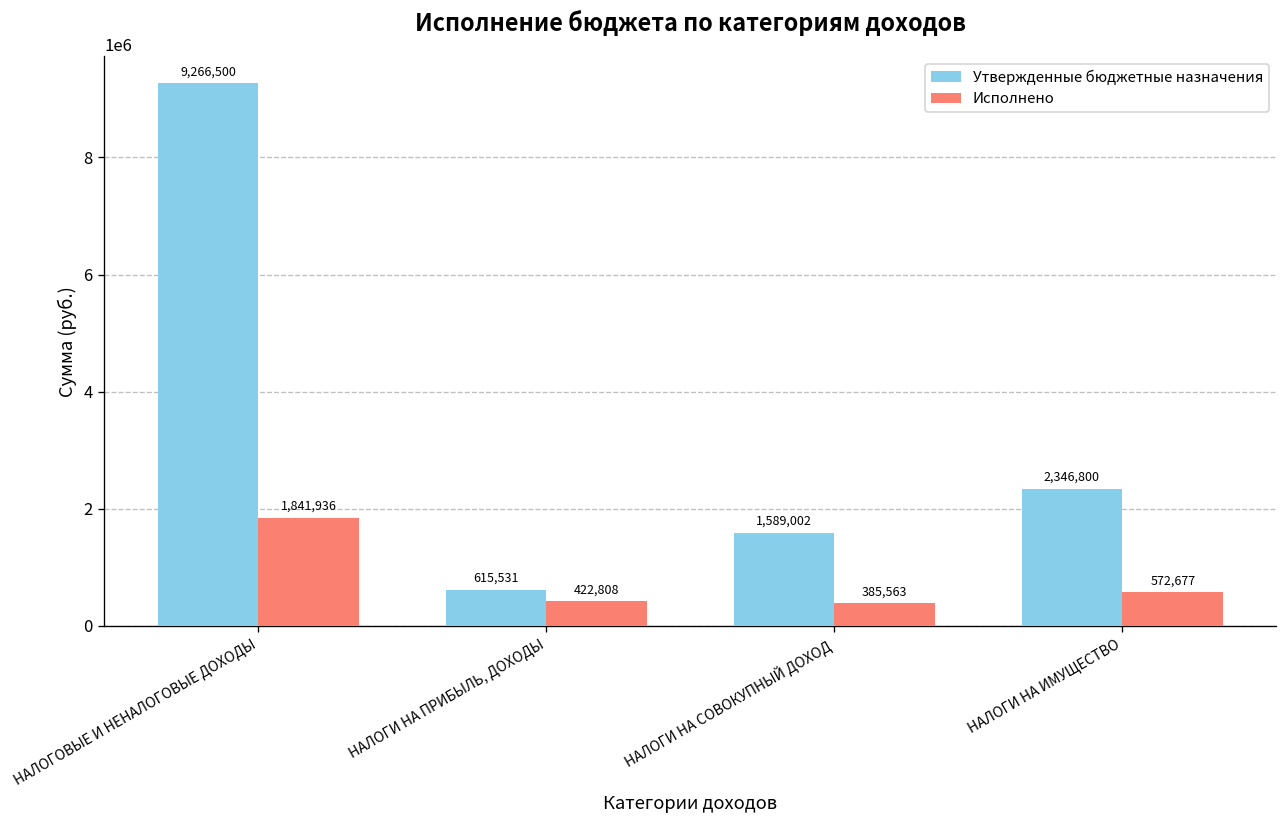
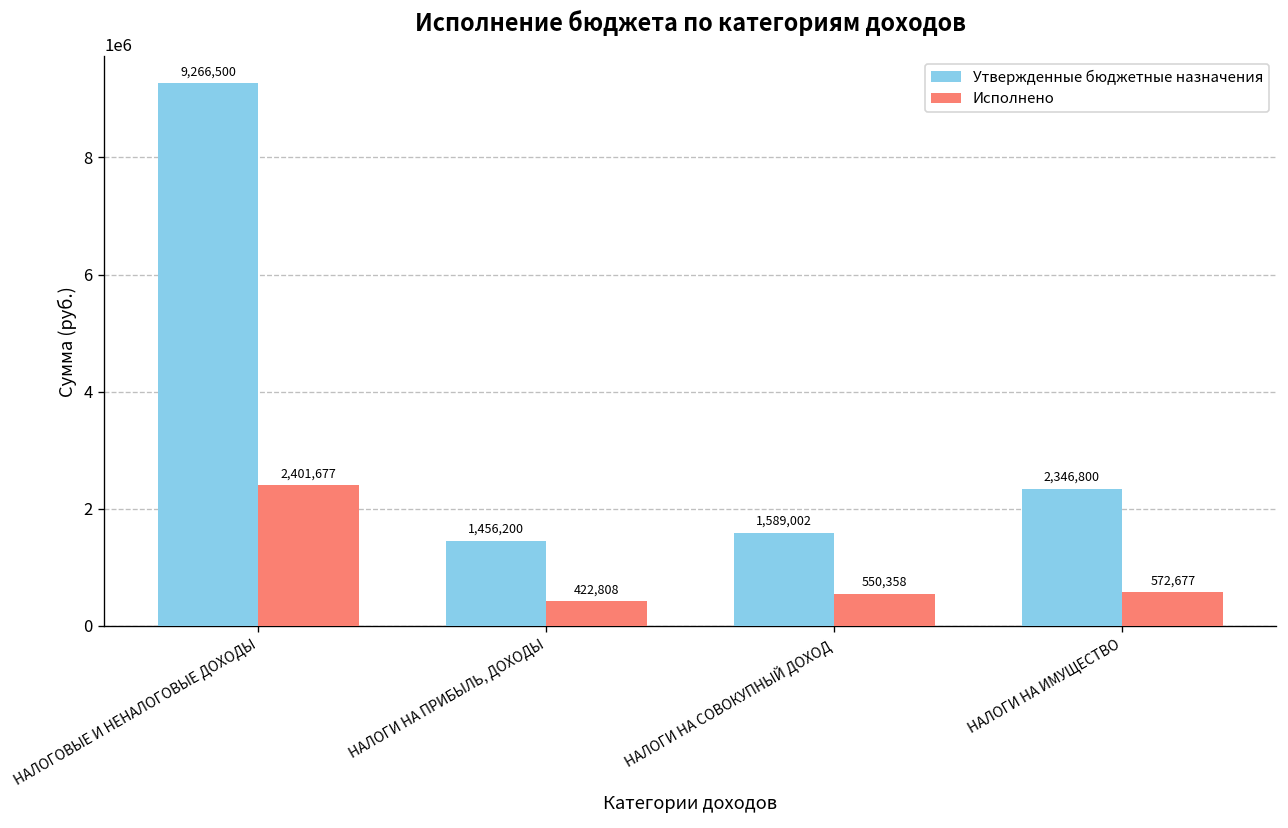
Исполнено, НАЛОГОВЫЕ И НЕНАЛОГОВЫЕ ДОХОДЫ: 1,841,936 -> 2,401,677
Утвержденные бюджетные назначения, НАЛОГИ НА ПРИБЫЛЬ, ДОХОДЫ: 615,531 -> 1,456,200
Исполнено, НАЛОГИ НА СОВОКУПНЫЙ ДОХОД: 385,563 -> 550,358
